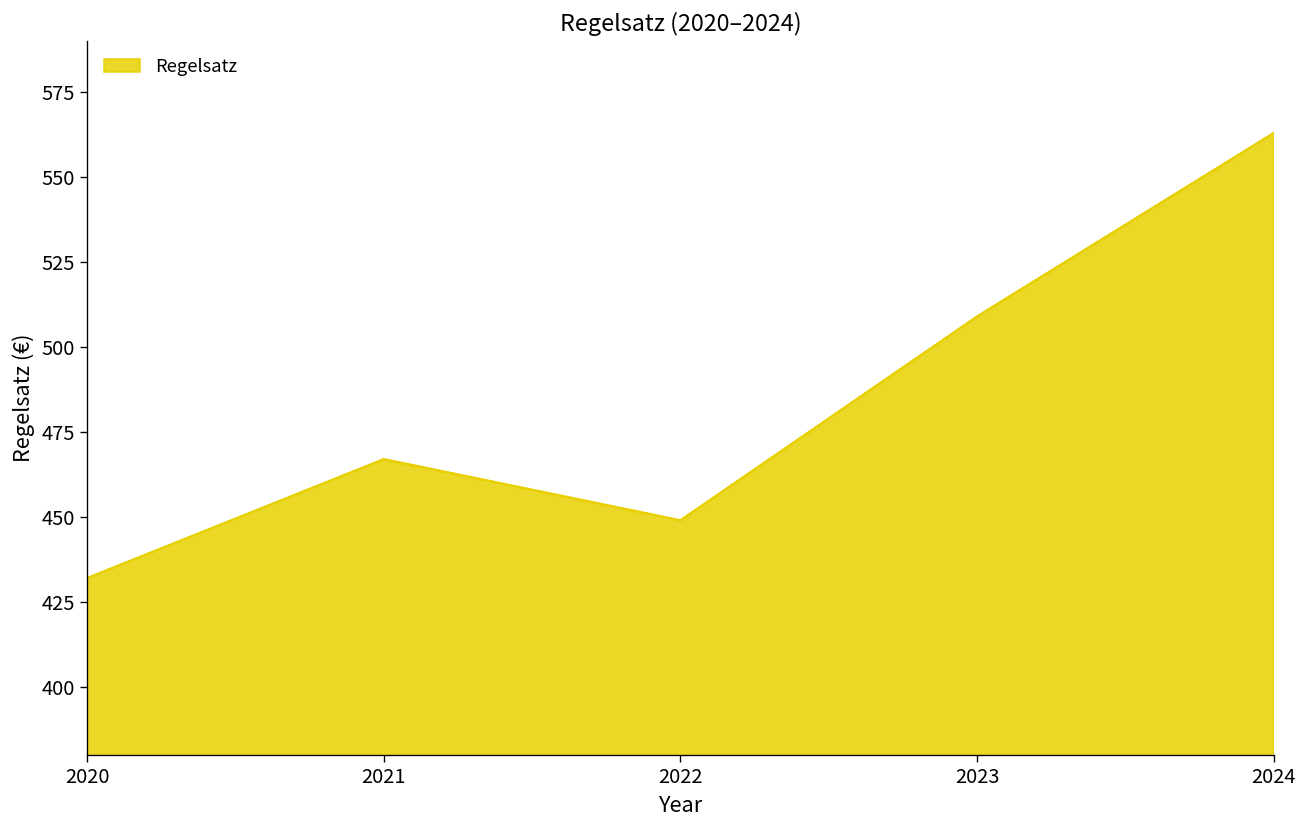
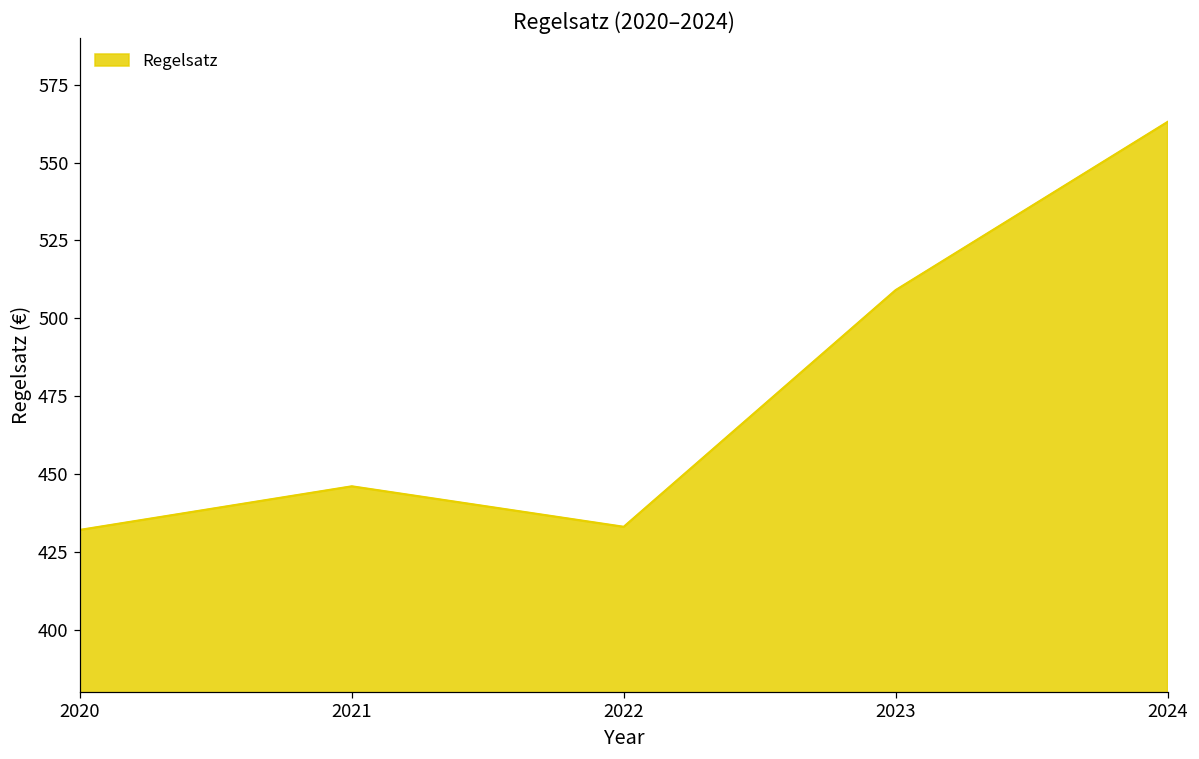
2021: 467 -> 446
2022: 449 -> 433
